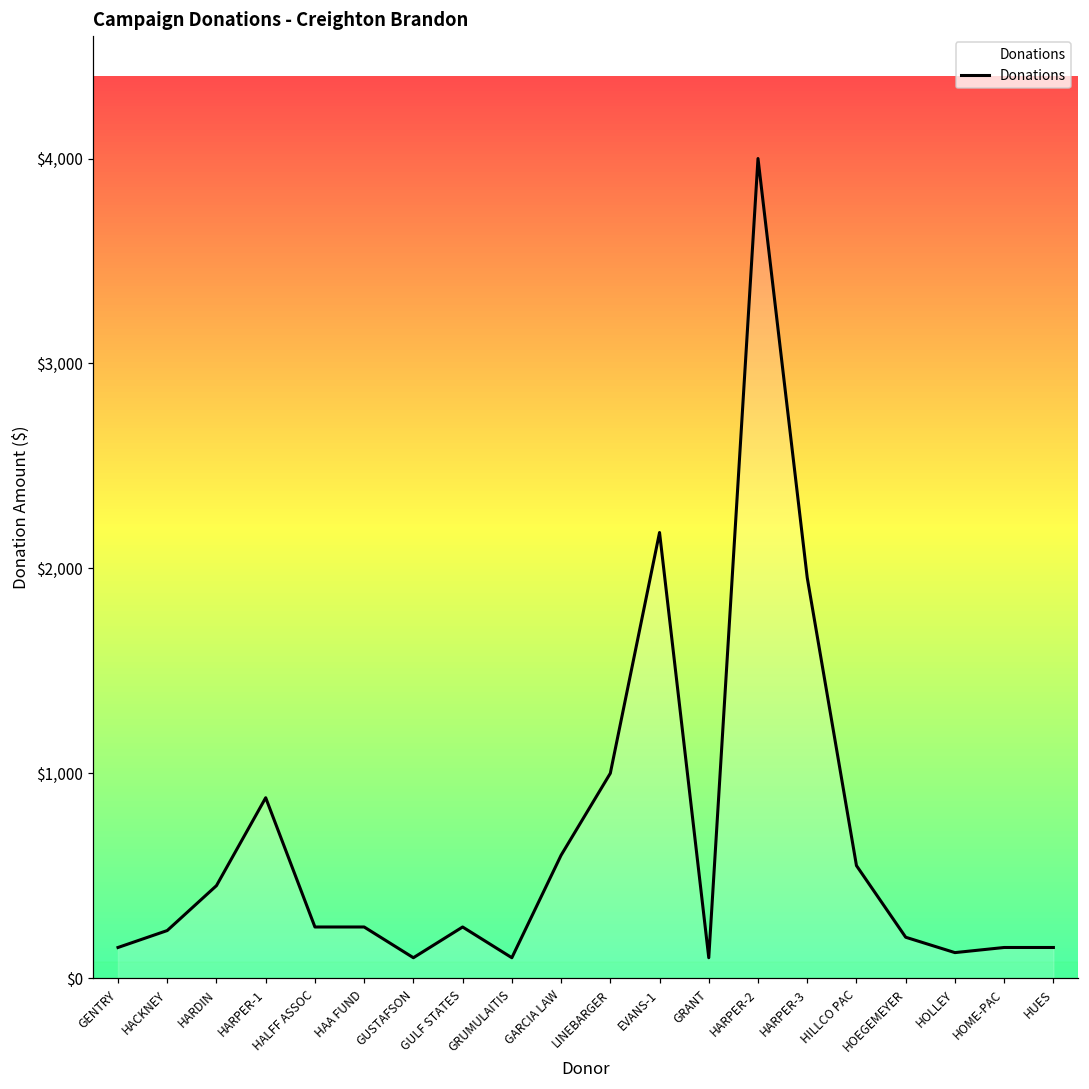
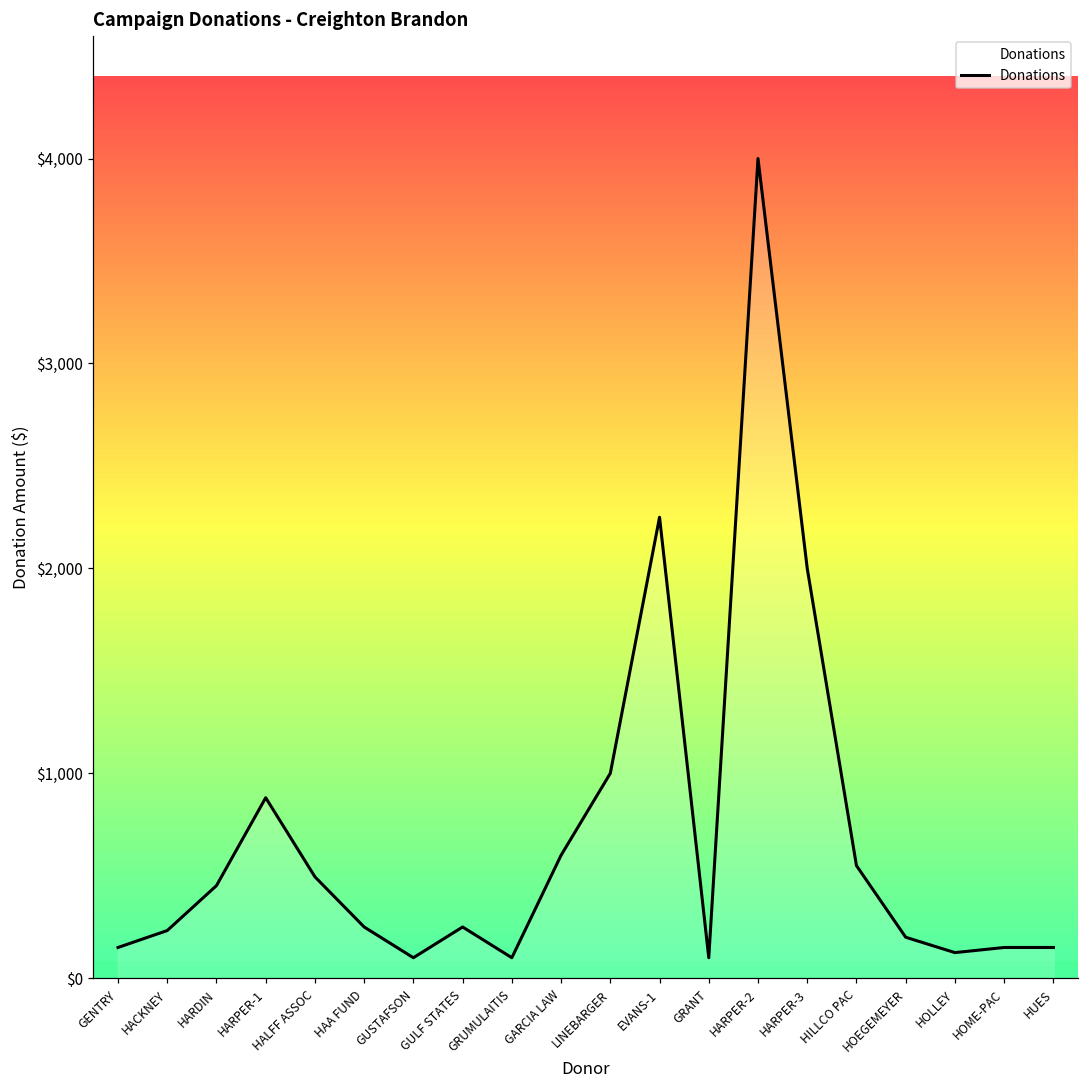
HALFF ASSOC: $250 -> $490
EVANS-1: $2,180 -> $2,250
HARPER-3: $1,950 -> $2,000
